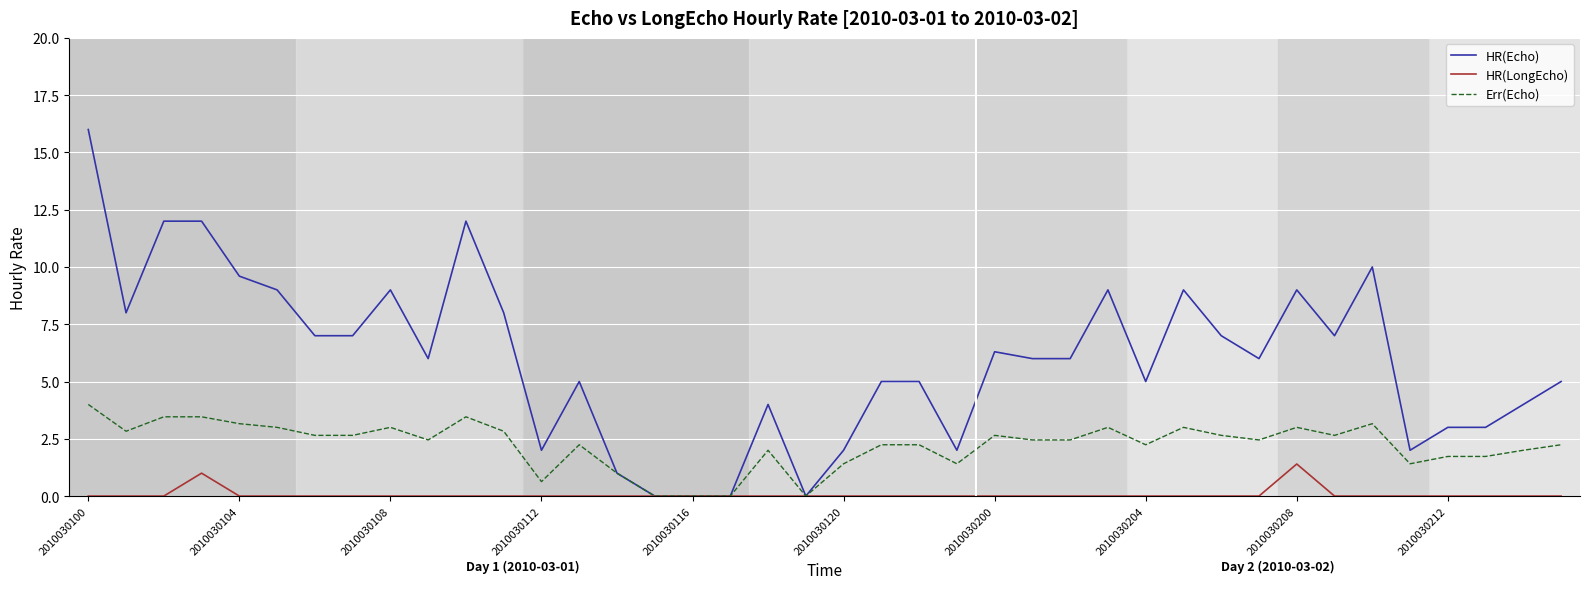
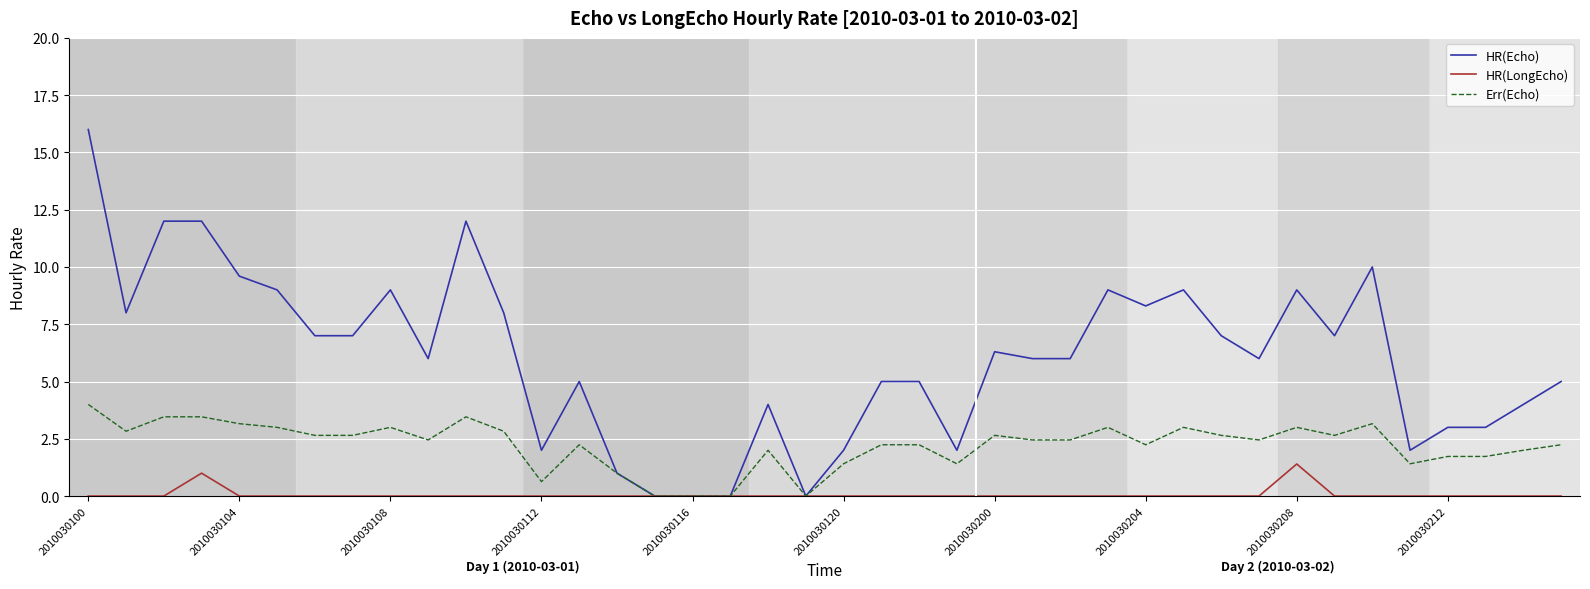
HR(Echo), 2010030204: 5.0 -> 8.3
